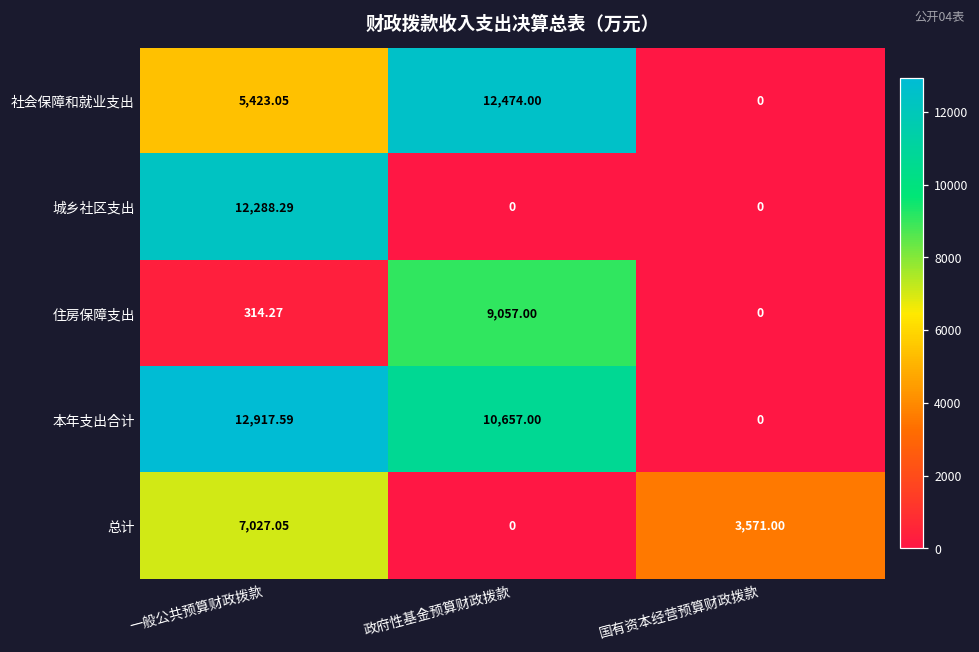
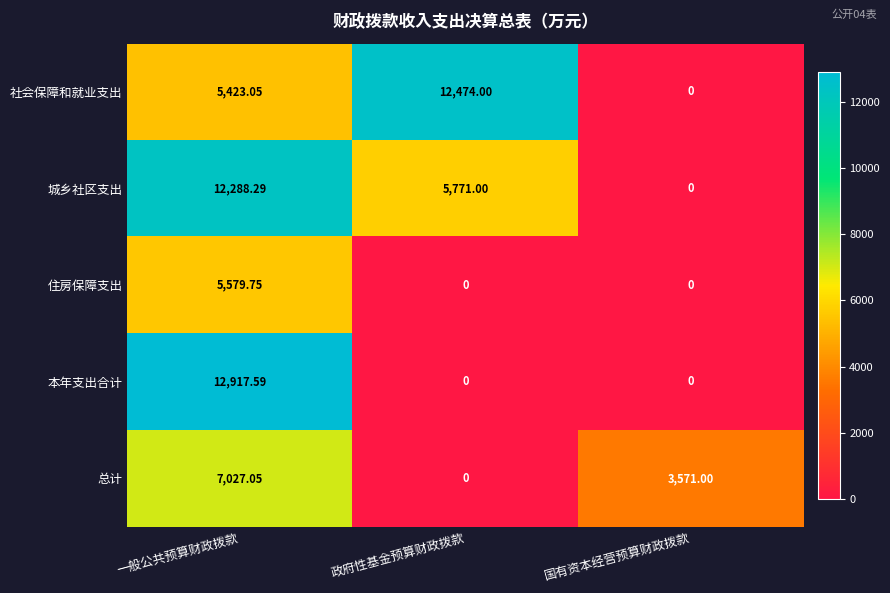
城乡社区支出, 政府性基金预算财政拨款: 0 -> 5,771.00
住房保障支出, 一般公共预算财政拨款: 314.27 -> 5,579.75
住房保障支出, 政府性基金预算财政拨款: 9,057.00 -> 0
本年支出合计, 政府性基金预算财政拨款: 10,657.00 -> 0
